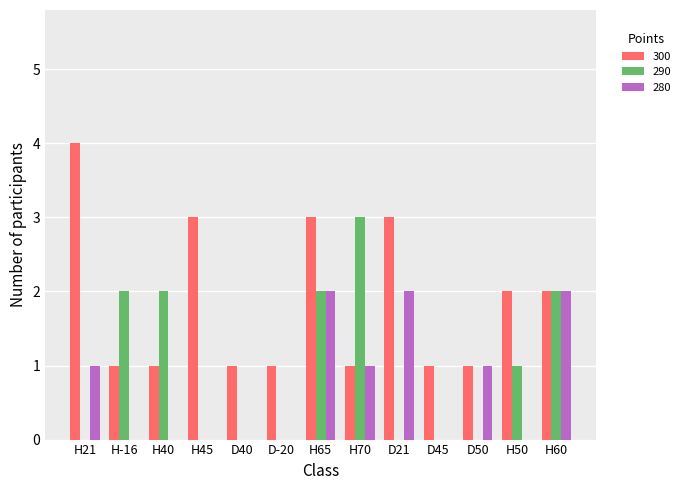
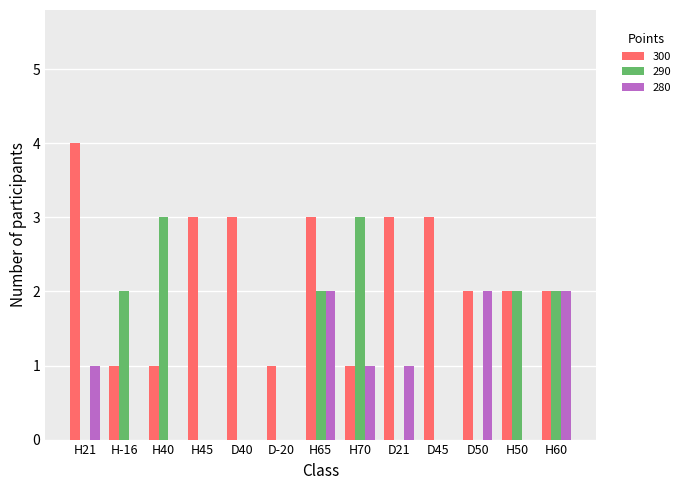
290, H40: 2 -> 3
300, D40: 1 -> 3
280, D21: 2 -> 1
300, D45: 1 -> 3
300, D50: 1 -> 2
280, D50: 1 -> 2
290, H50: 1 -> 2
